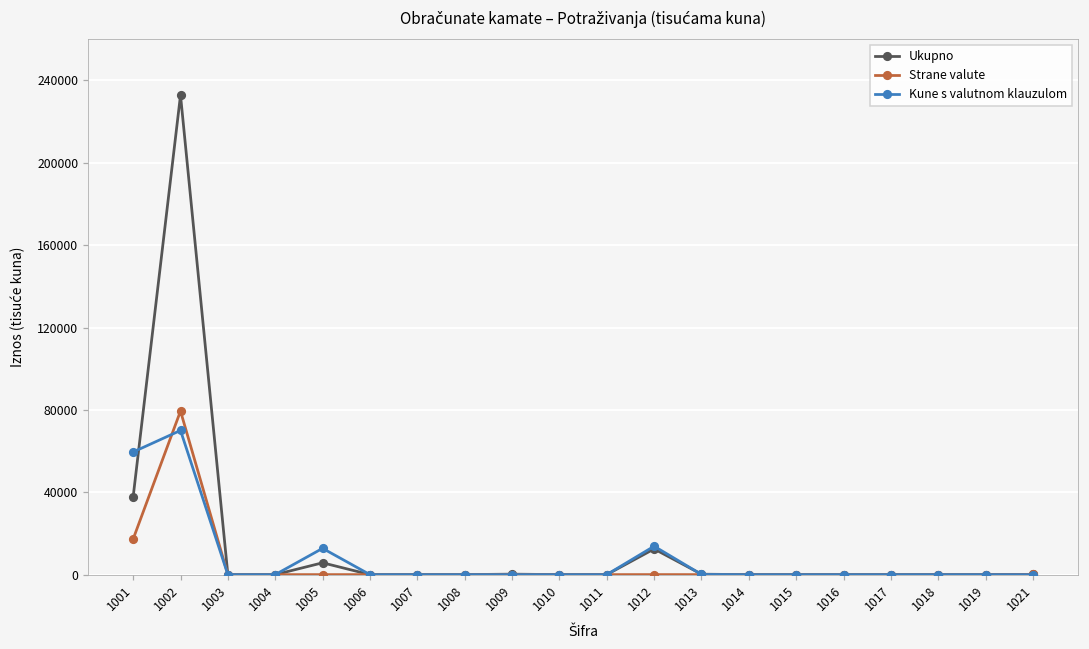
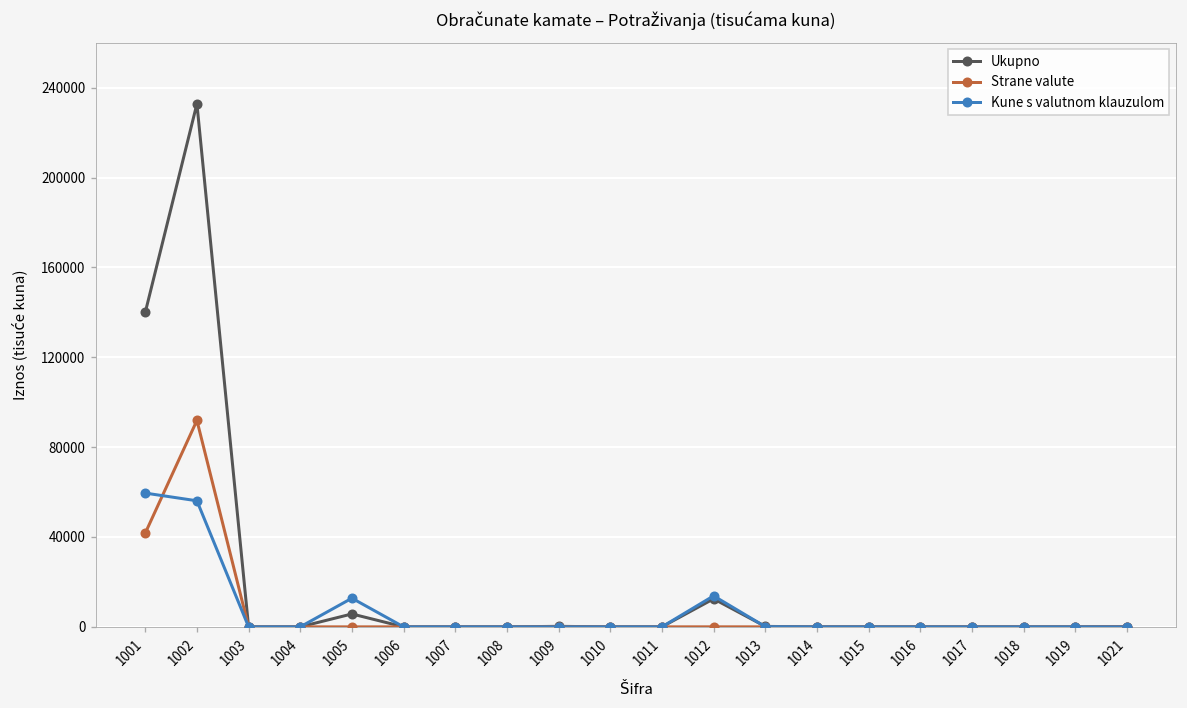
Ukupno, 1001: 38000 -> 140000
Strane valute, 1001: 17000 -> 42000
Strane valute, 1002: 79000 -> 92000
Kune s valutnom klauzulom, 1002: 70000 -> 56000
